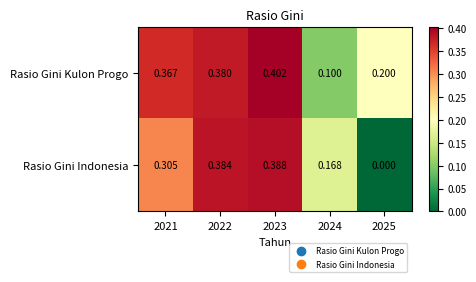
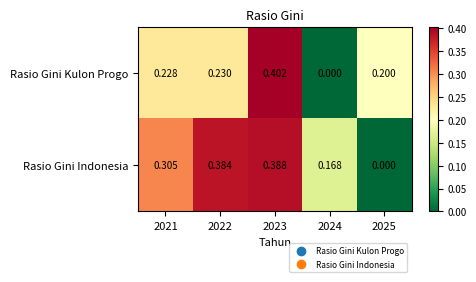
Rasio Gini Kulon Progo, 2021: 0.367 -> 0.228
Rasio Gini Kulon Progo, 2022: 0.380 -> 0.230
Rasio Gini Kulon Progo, 2024: 0.100 -> 0.000
